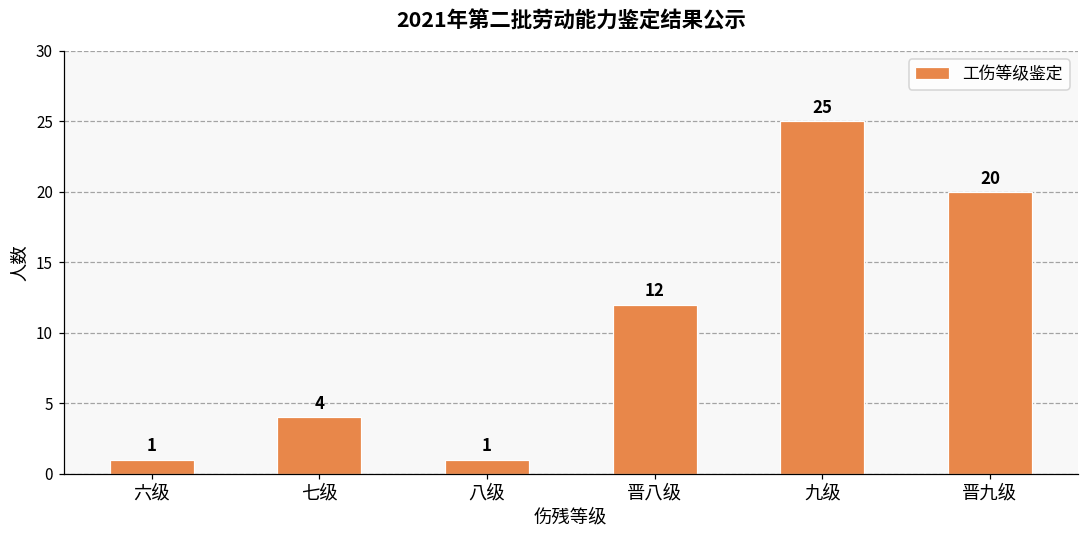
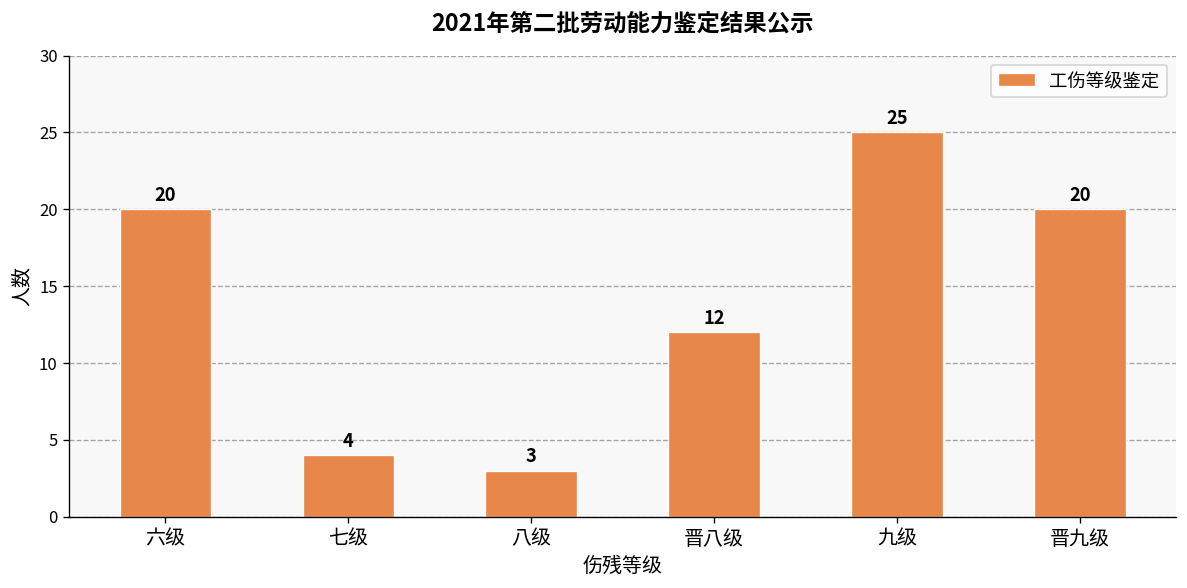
六级: 1 -> 20
八级: 1 -> 3
